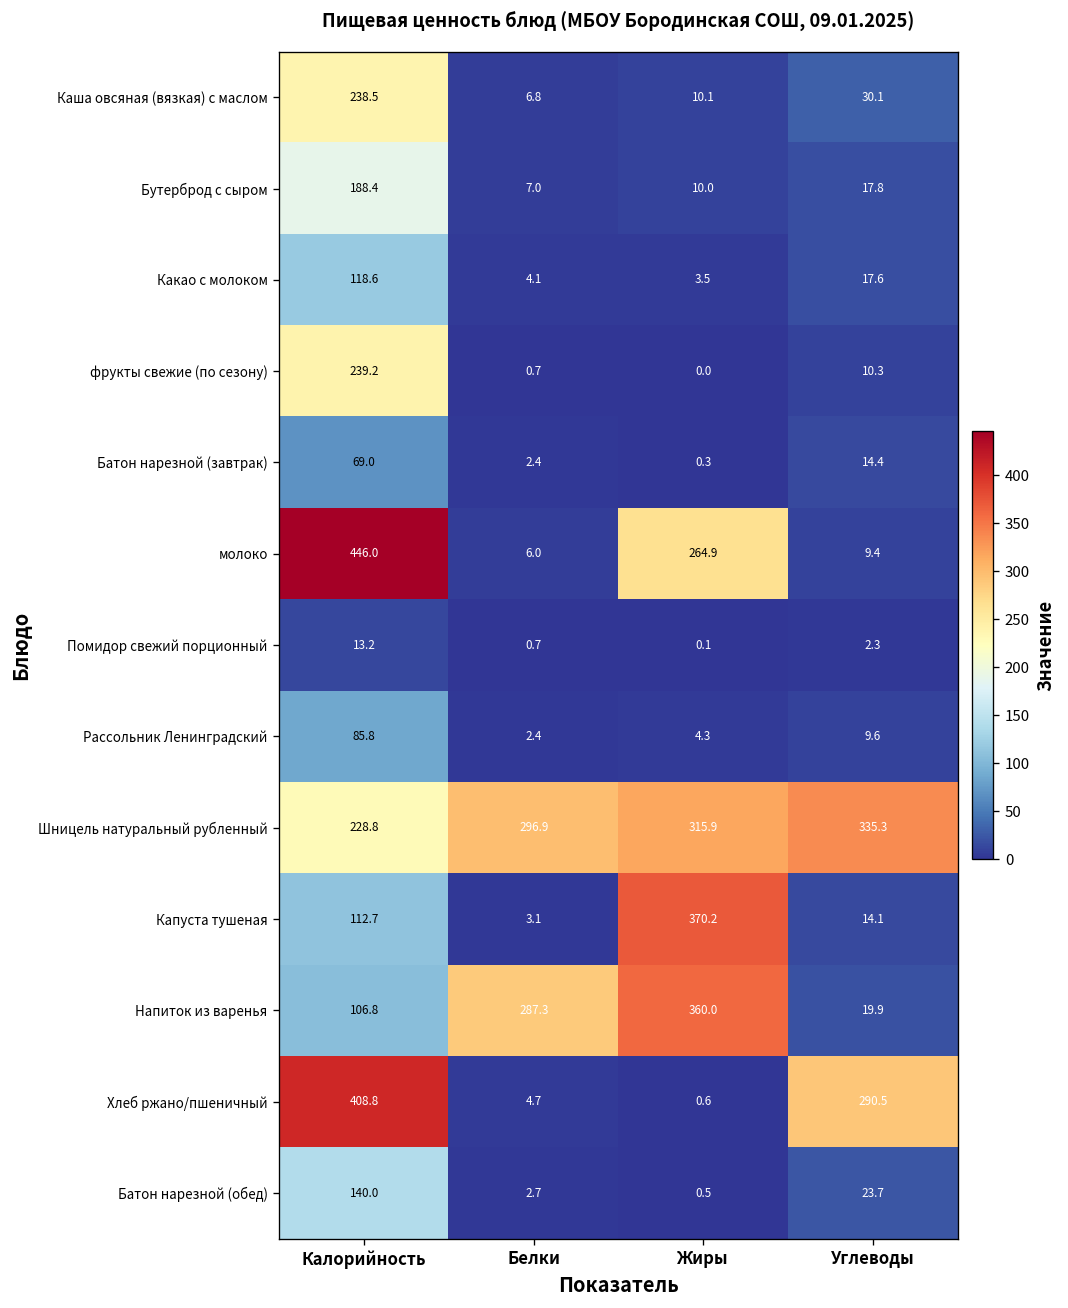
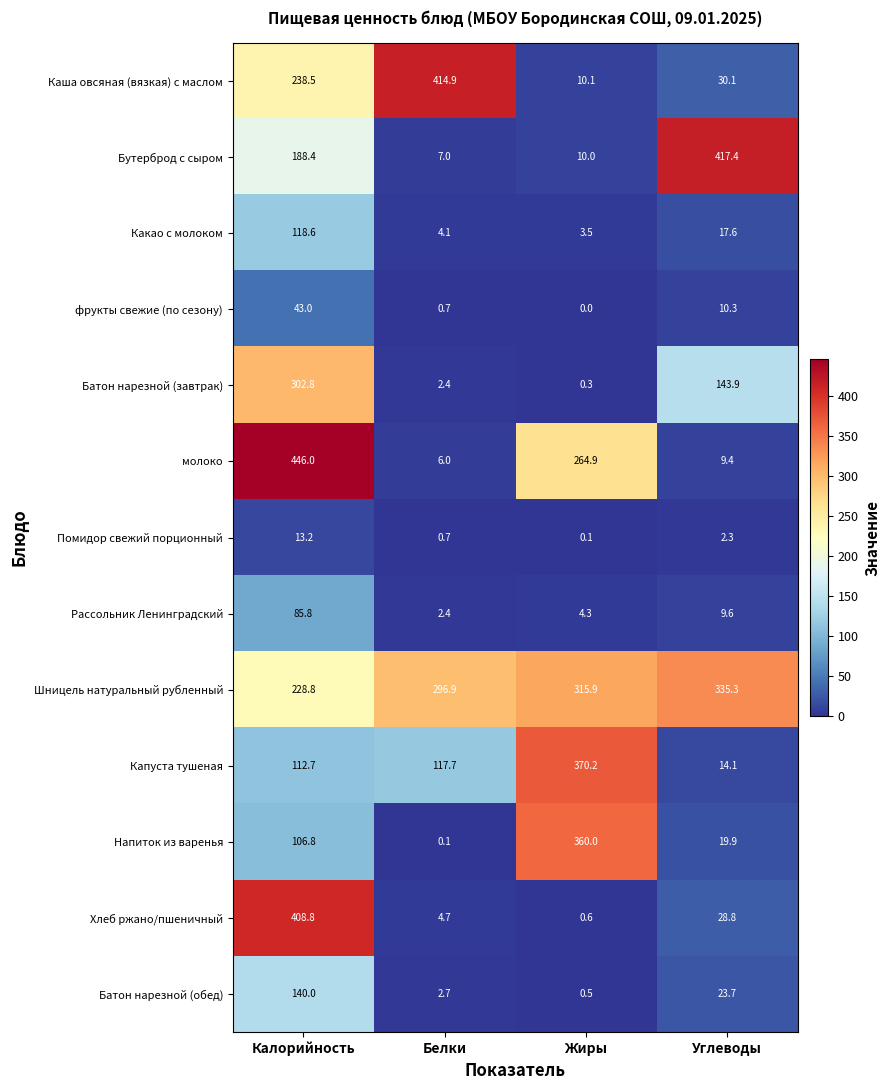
Каша овсяная (вязкая) с маслом, Белки: 6.8 -> 414.9
Бутерброд с сыром, Углеводы: 17.8 -> 417.4
фрукты свежие (по сезону), Калорийность: 239.2 -> 43.0
Батон нарезной (завтрак), Калорийность: 69.0 -> 302.8
Батон нарезной (завтрак), Углеводы: 14.4 -> 143.9
Капуста тушеная, Белки: 3.1 -> 117.7
Напиток из варенья, Белки: 287.3 -> 0.1
Хлеб ржано/пшеничный, Углеводы: 290.5 -> 28.8
